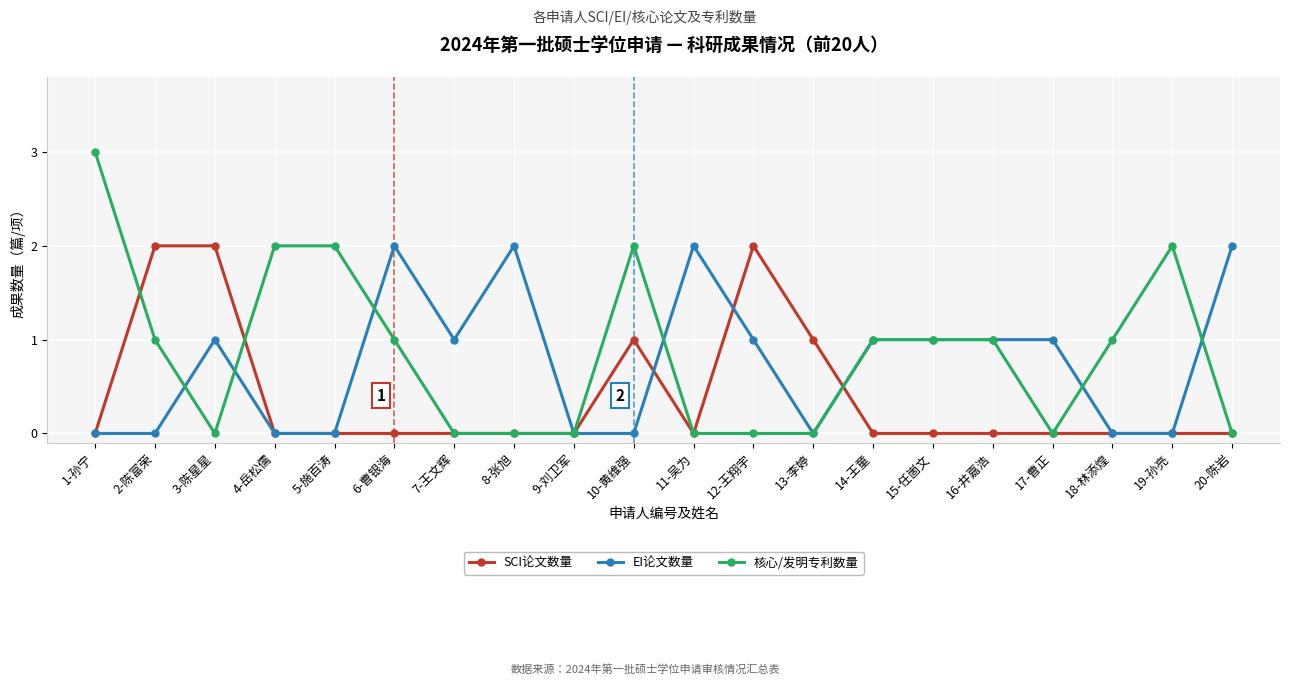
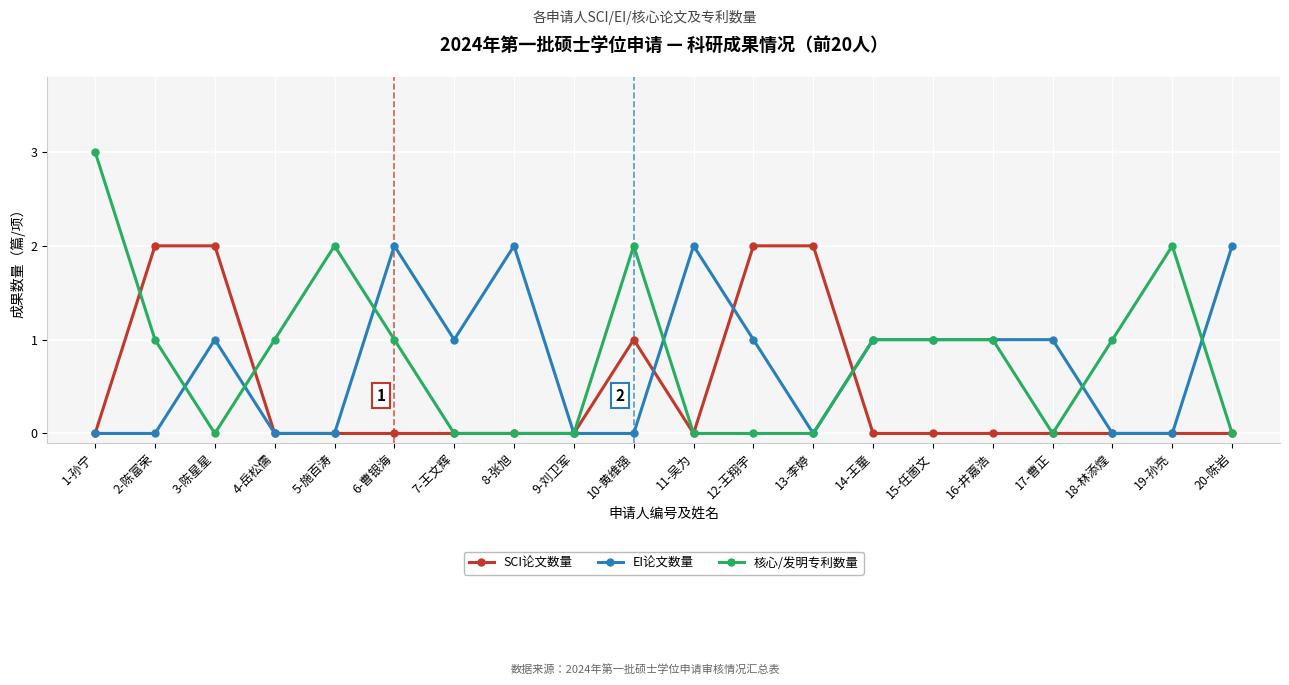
核心/发明专利数量, 4-岳松儒: 2 -> 1
SCI论文数量, 13-李婷: 1 -> 2
